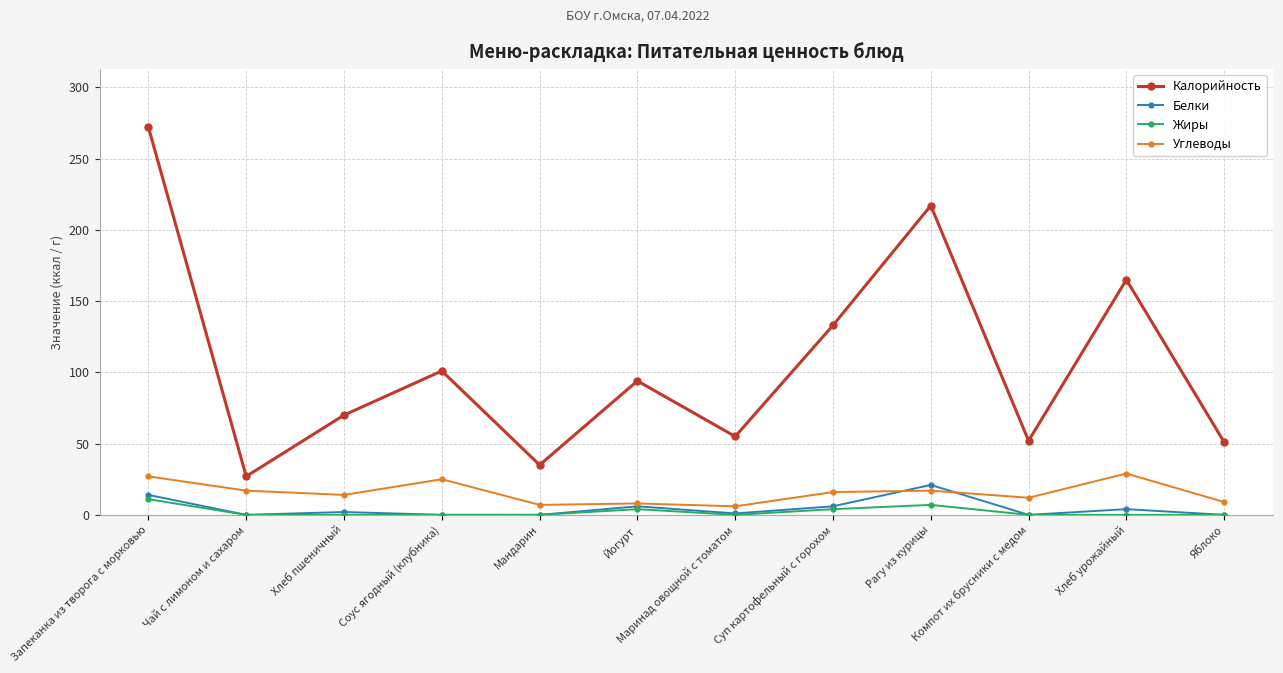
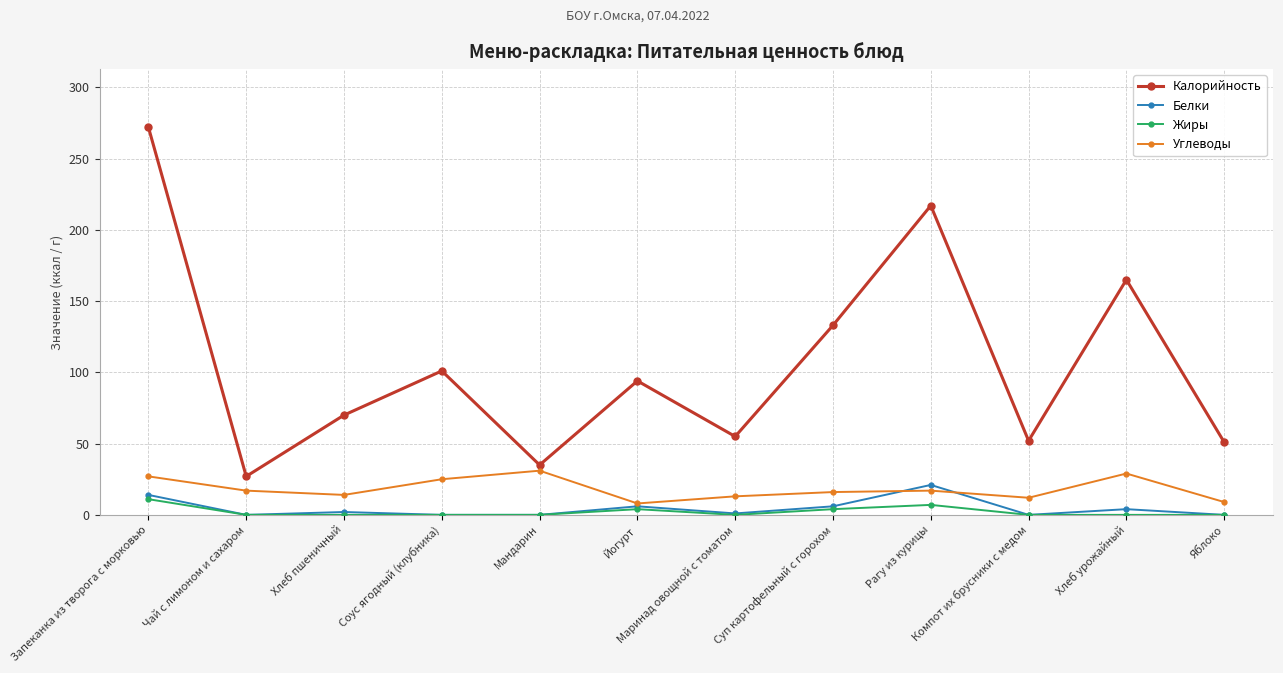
Углеводы, Мандарин: 7 -> 31
Углеводы, Маринад овощной с томатом: 6 -> 13
